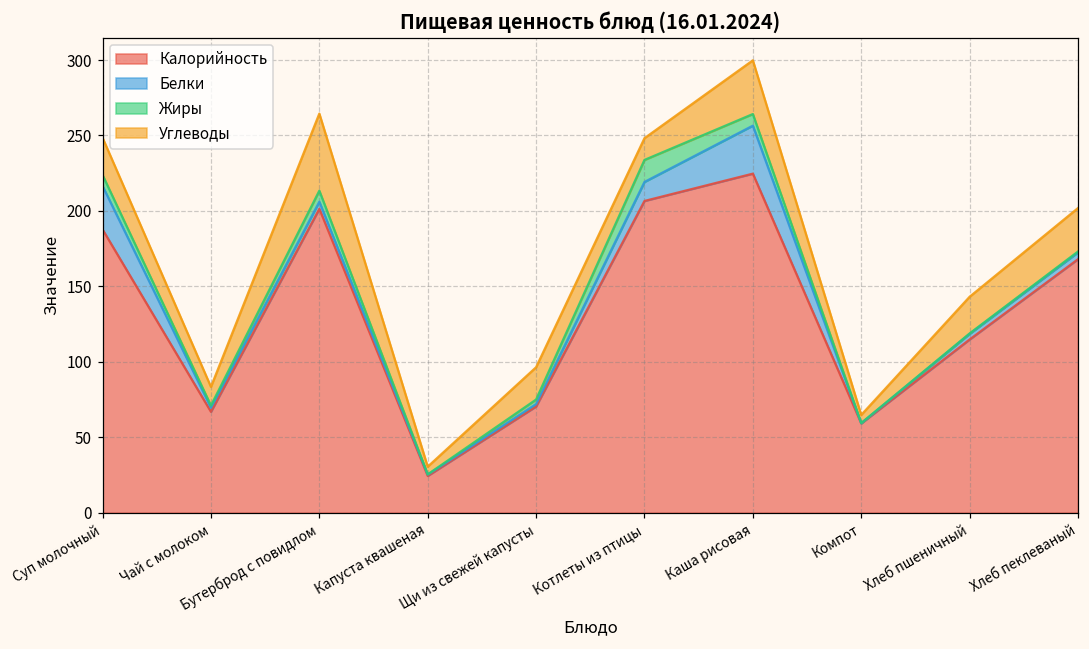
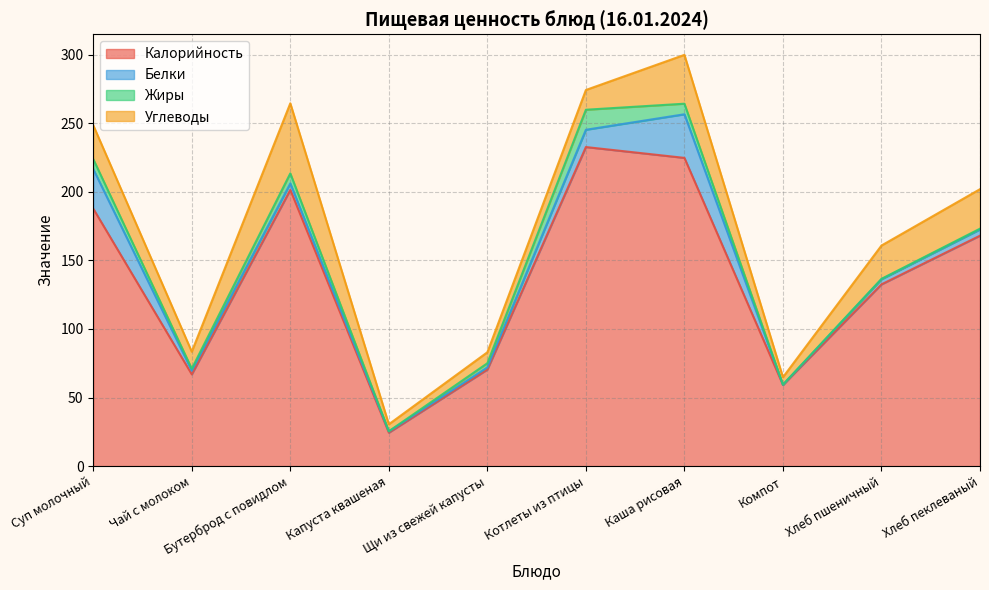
Углеводы, Щи из свежей капусты: 21 -> 8
Калорийность, Котлеты из птицы: 207 -> 233
Калорийность, Хлеб пшеничный: 115 -> 133
